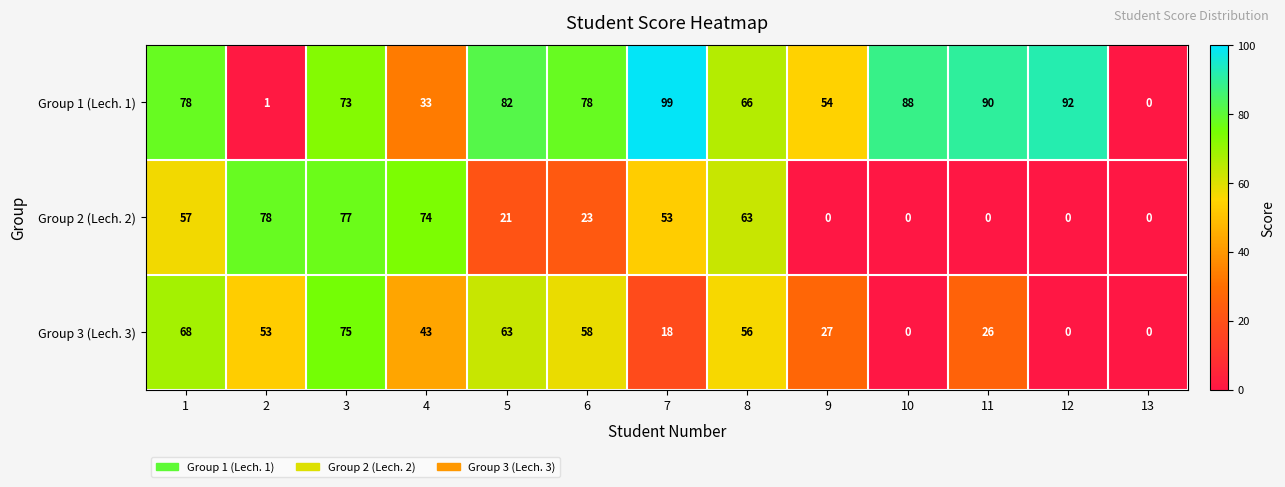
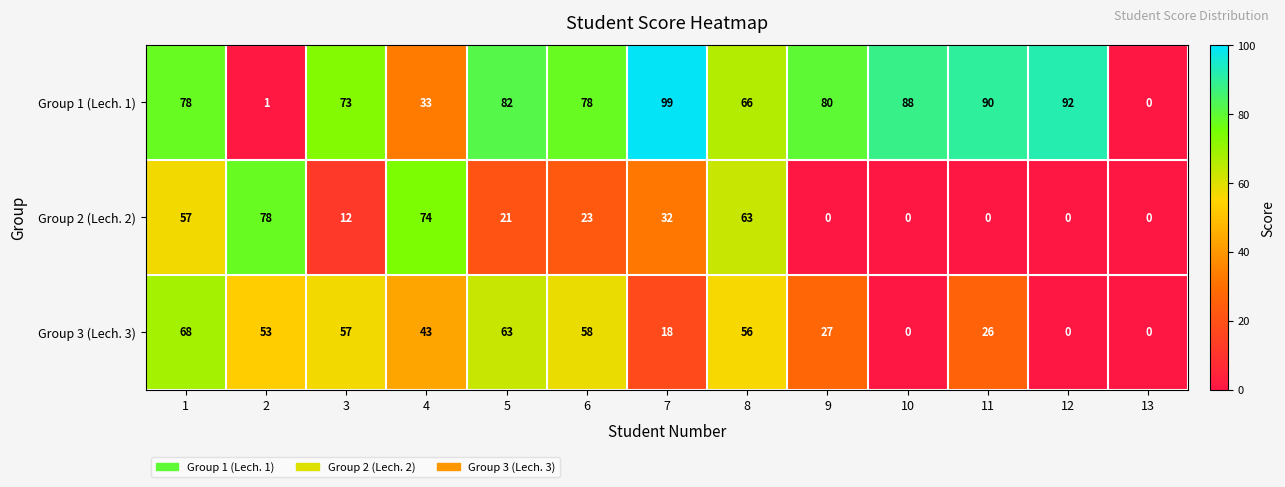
Group 1 (Lech. 1), 9: 54 -> 80
Group 2 (Lech. 2), 3: 77 -> 12
Group 2 (Lech. 2), 7: 53 -> 32
Group 3 (Lech. 3), 3: 75 -> 57
